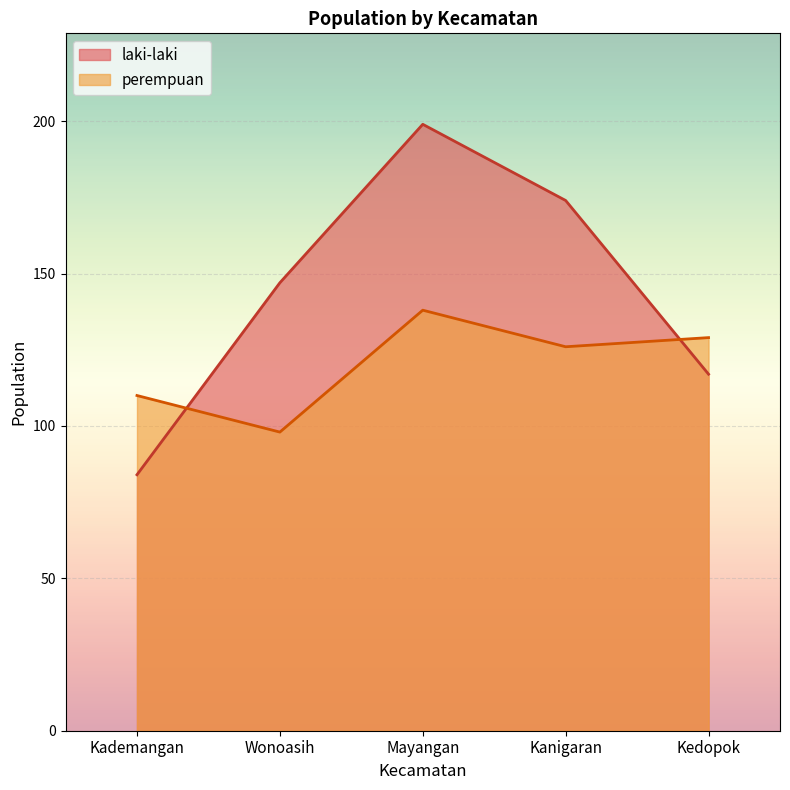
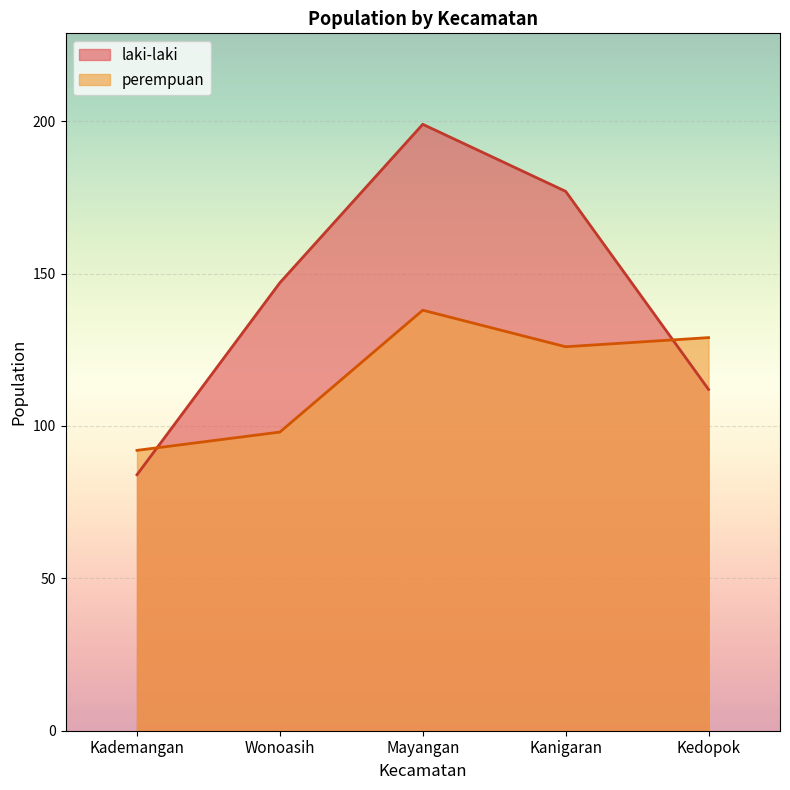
perempuan, Kademangan: 110 -> 92
laki-laki, Kanigaran: 174 -> 177
laki-laki, Kedopok: 117 -> 112
